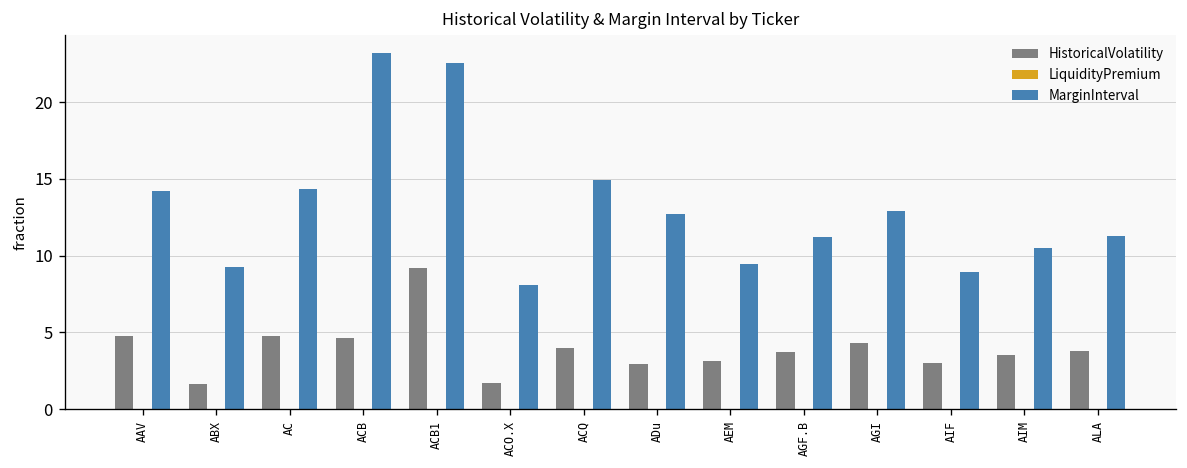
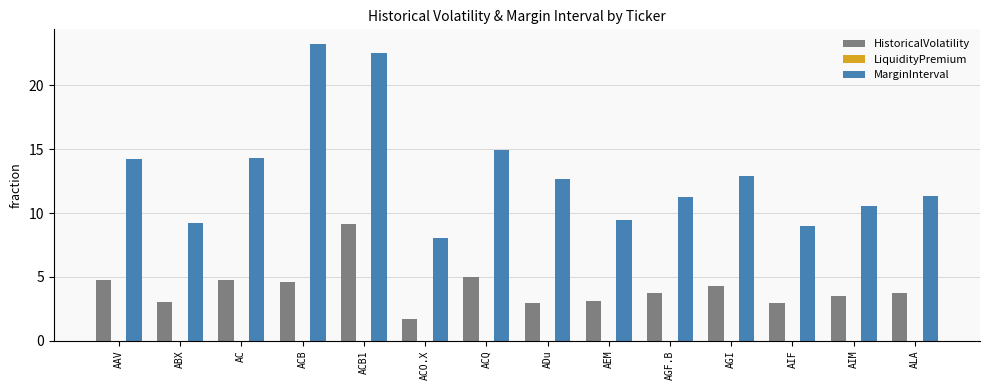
HistoricalVolatility, ABX: 1.6 -> 3.1
HistoricalVolatility, ACQ: 4.0 -> 5.0
